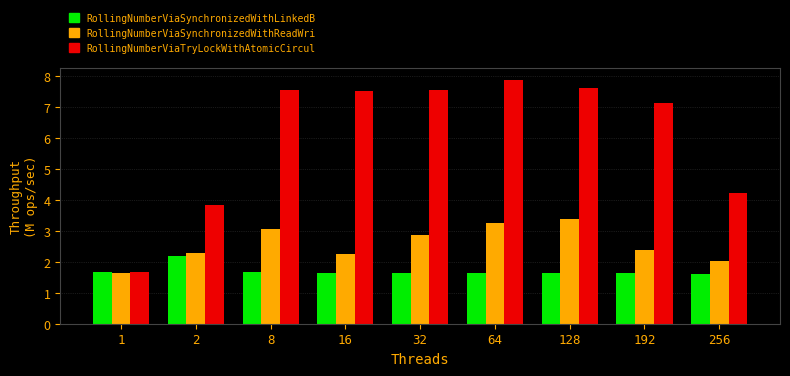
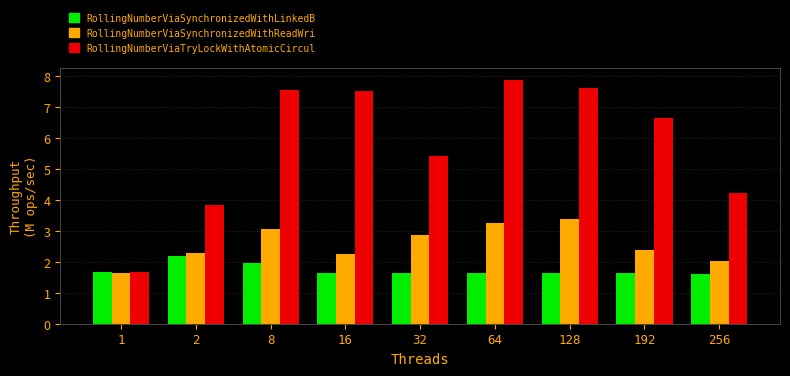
RollingNumberViaSynchronizedWithLinkedB, 8: 1.7 -> 2.0
RollingNumberViaTryLockWithAtomicCircul, 32: 7.6 -> 5.4
RollingNumberViaTryLockWithAtomicCircul, 192: 7.1 -> 6.6
